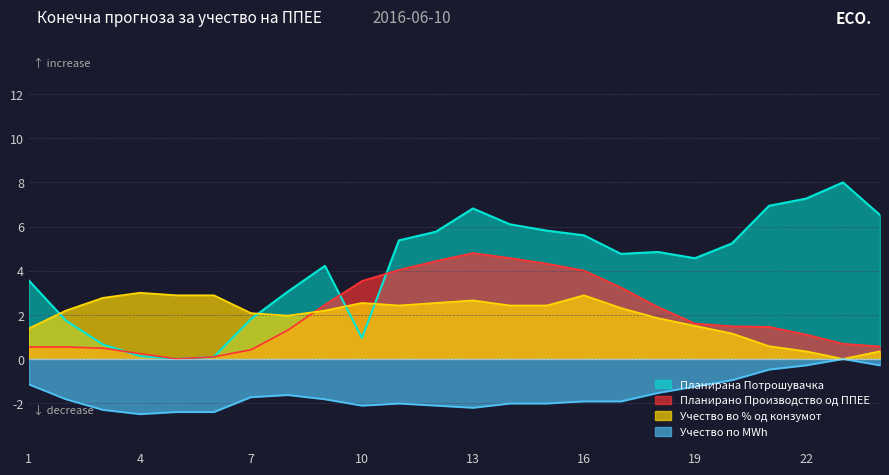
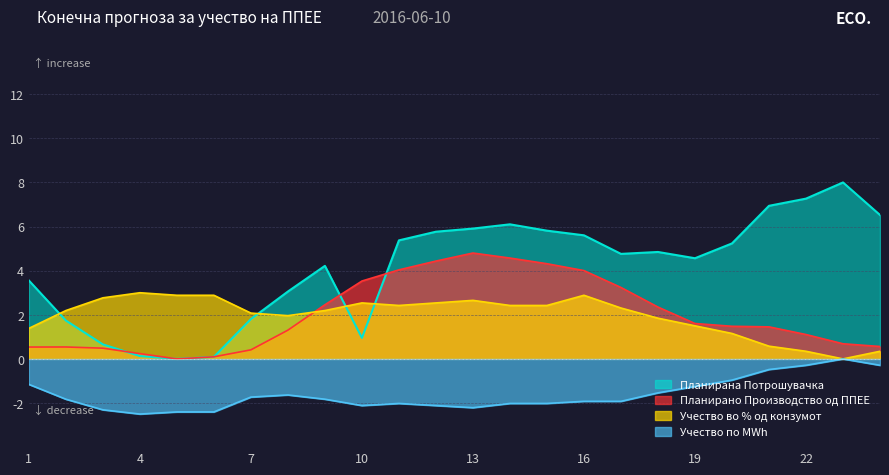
Планирана Потрошувачка, 13: 6.8 -> 5.9
